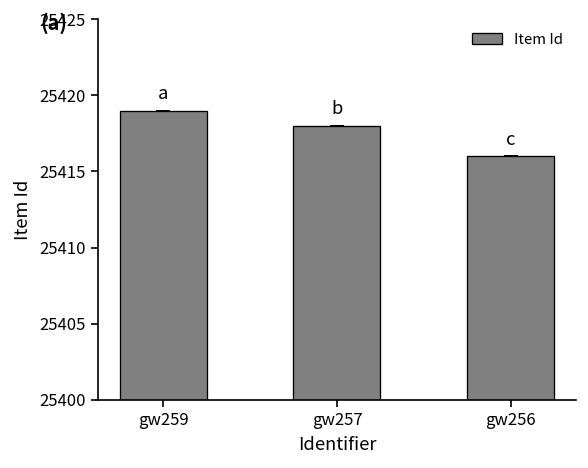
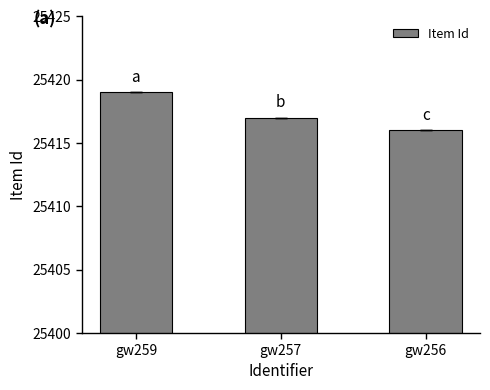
gw257: 25418 -> 25417
